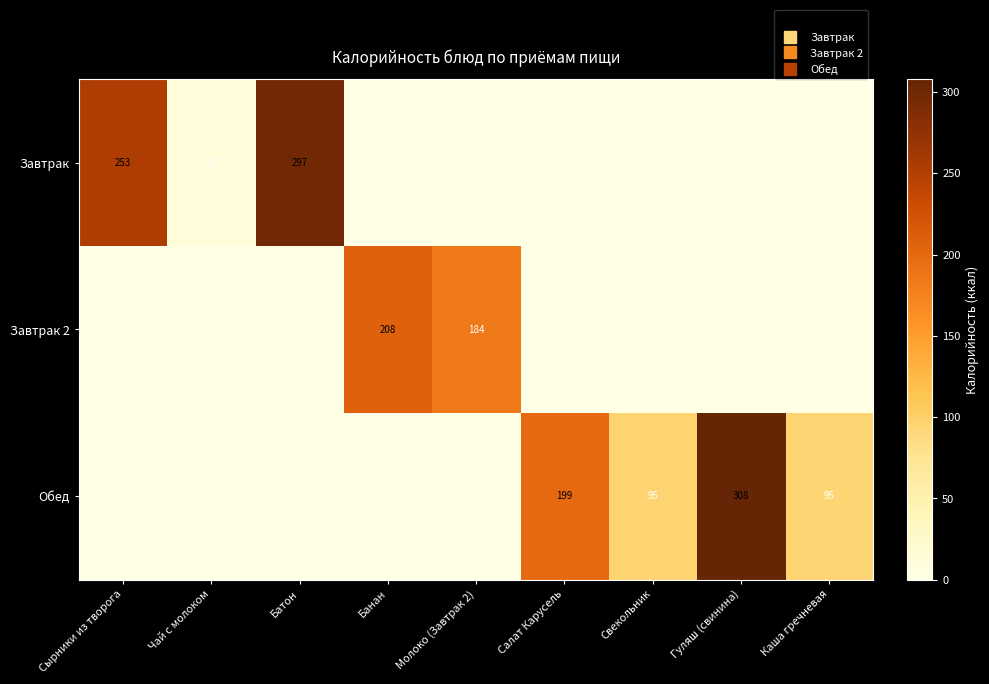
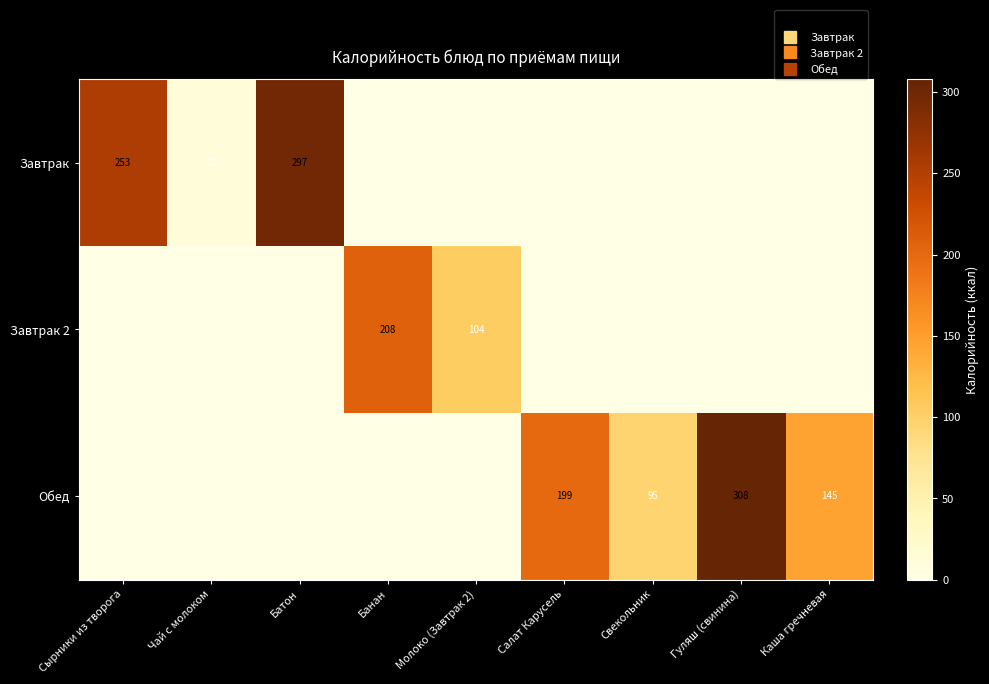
Завтрак 2, Молоко (Завтрак 2): 184 -> 104
Обед, Каша гречневая: 95 -> 145
